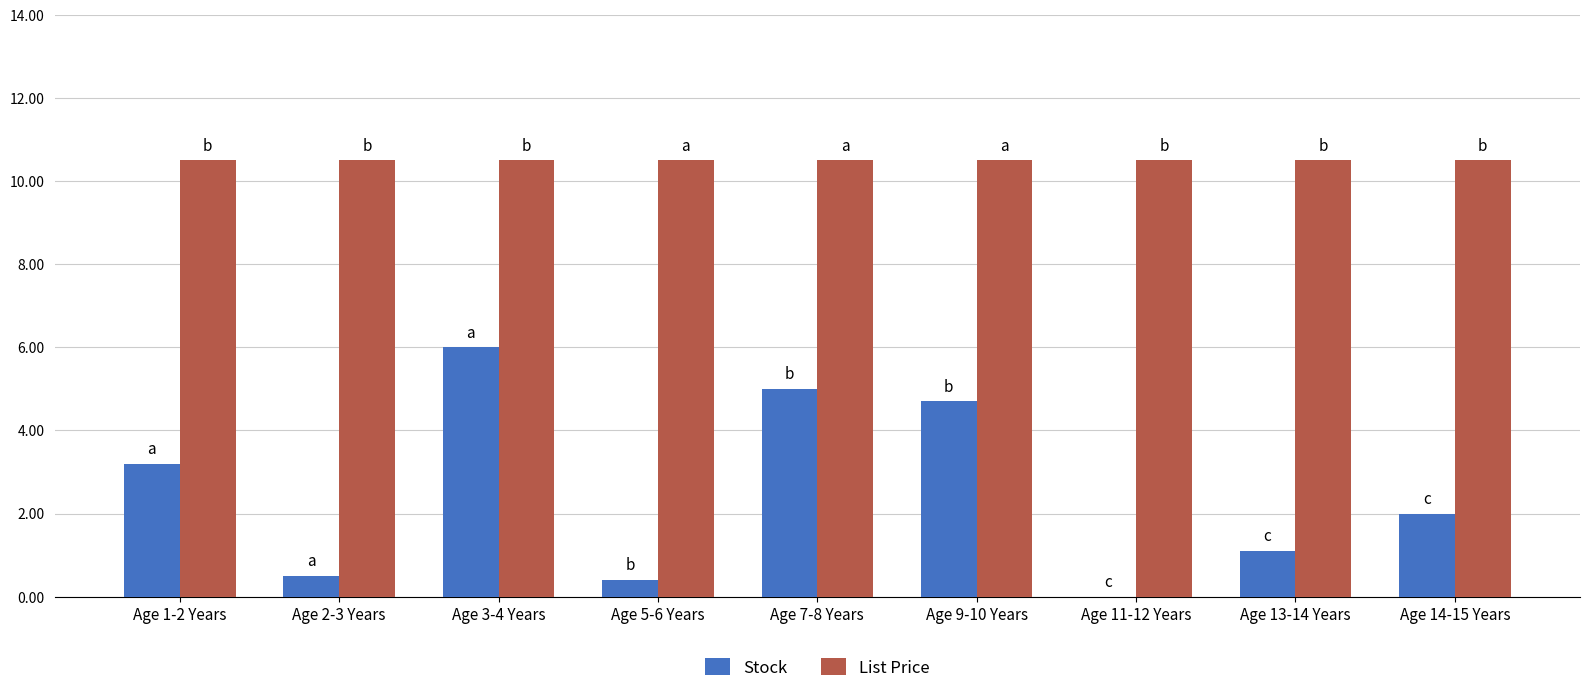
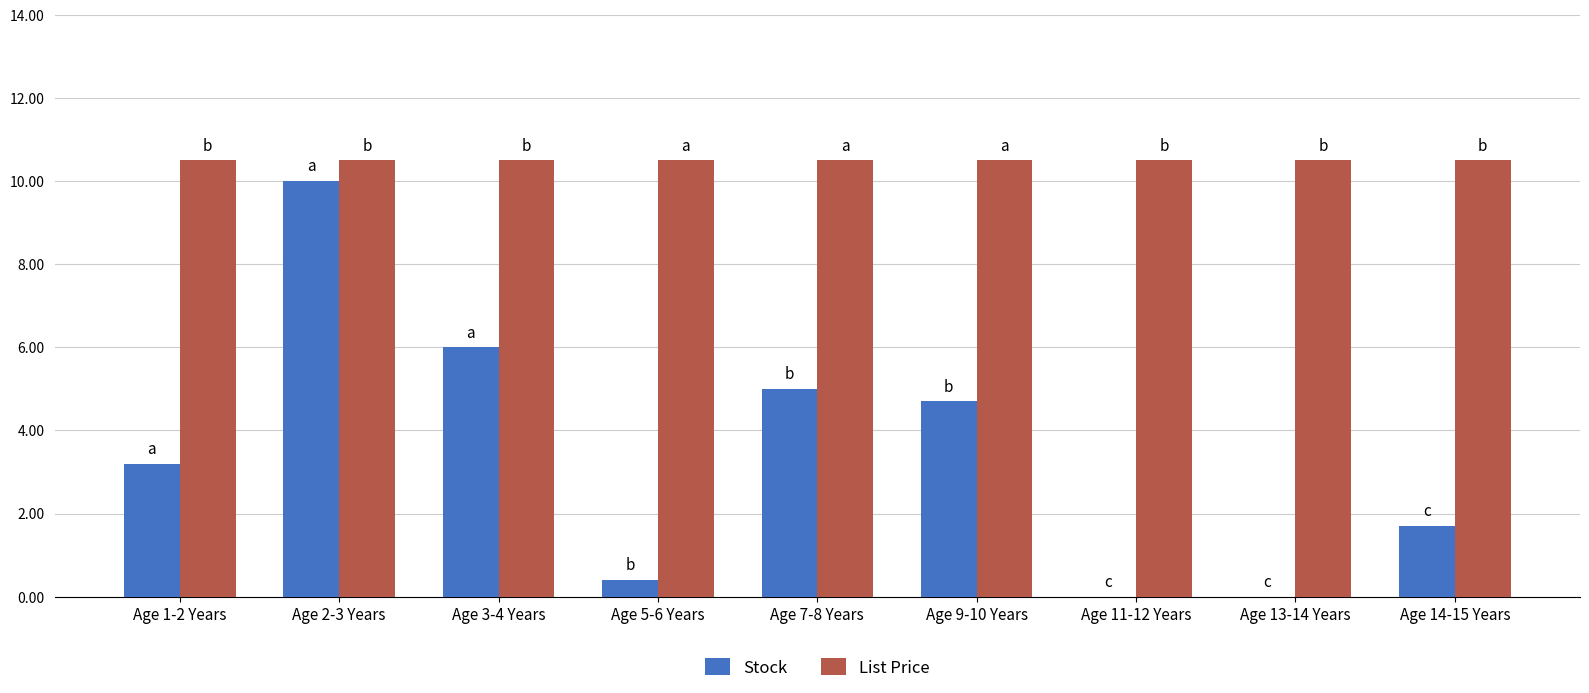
Stock, Age 2-3 Years: 0.5 -> 10.0
Stock, Age 13-14 Years: 1.1 -> 0.0
Stock, Age 14-15 Years: 2.0 -> 1.7
